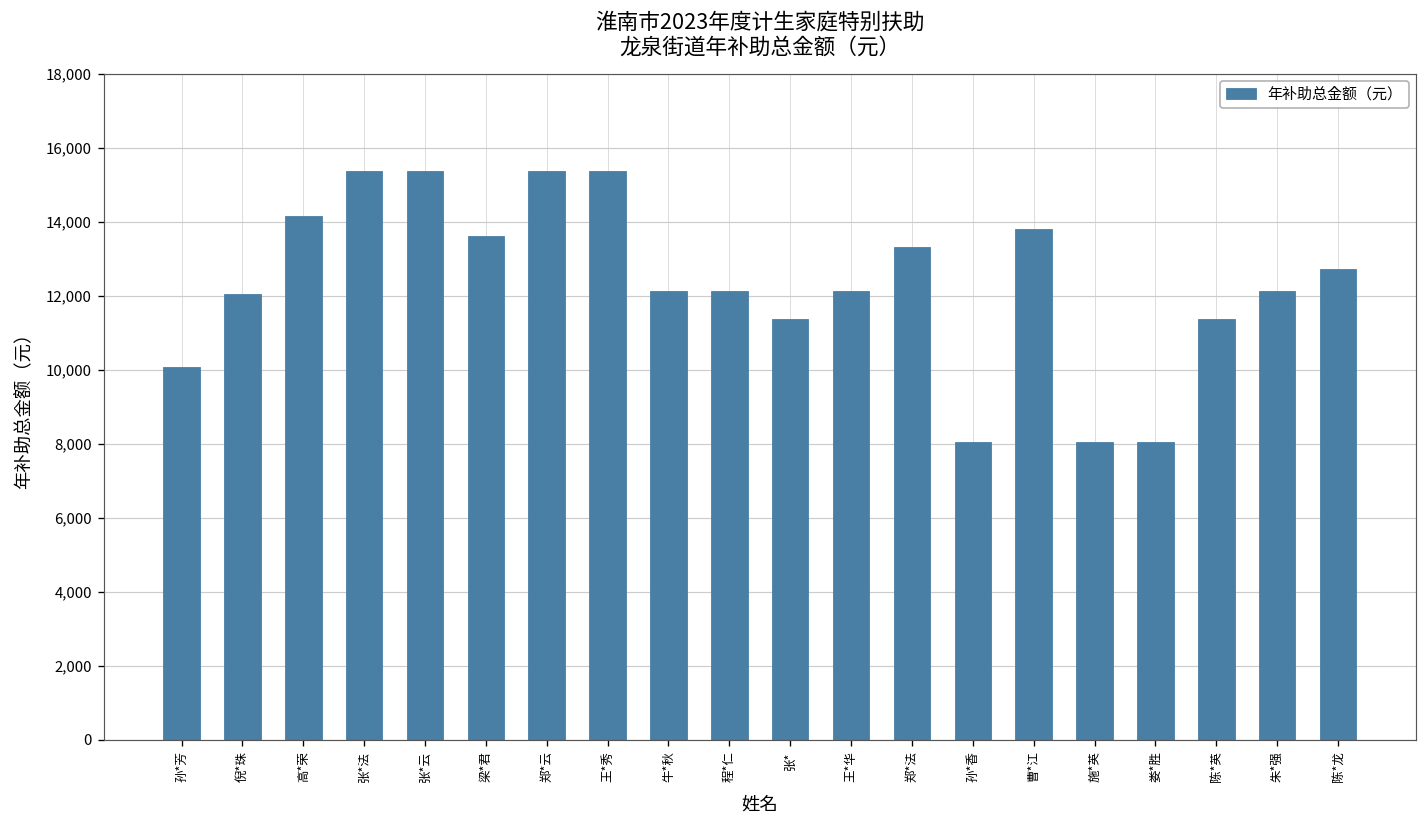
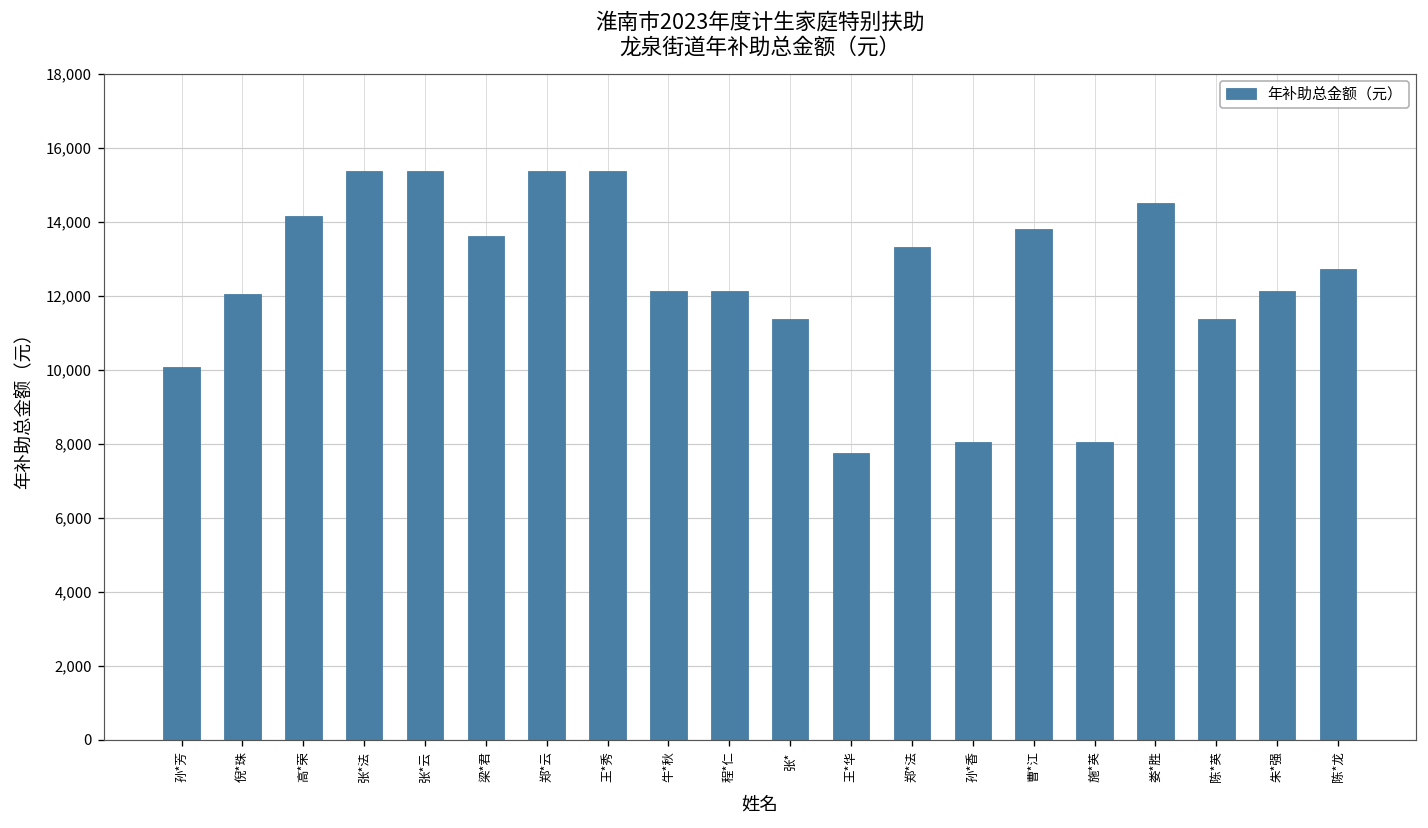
王*华: 12,100 -> 7,800
娄*胜: 8,000 -> 14,500
